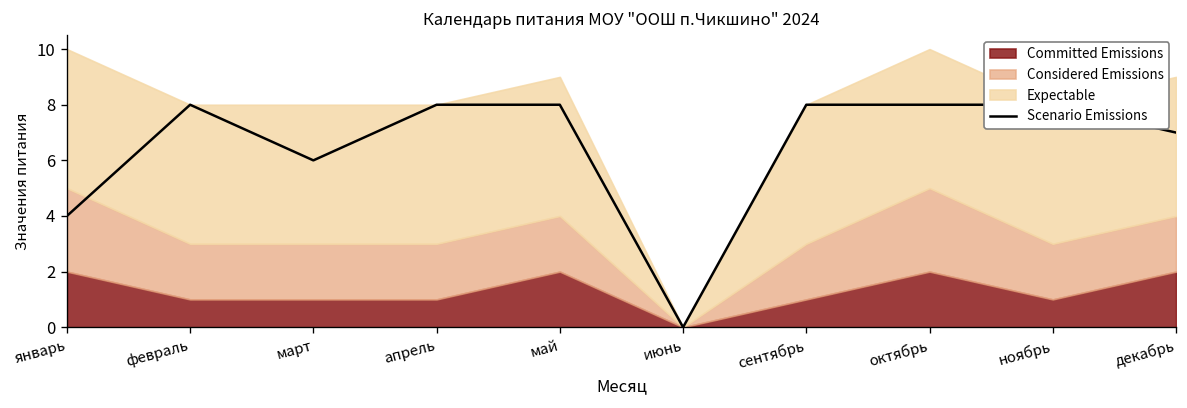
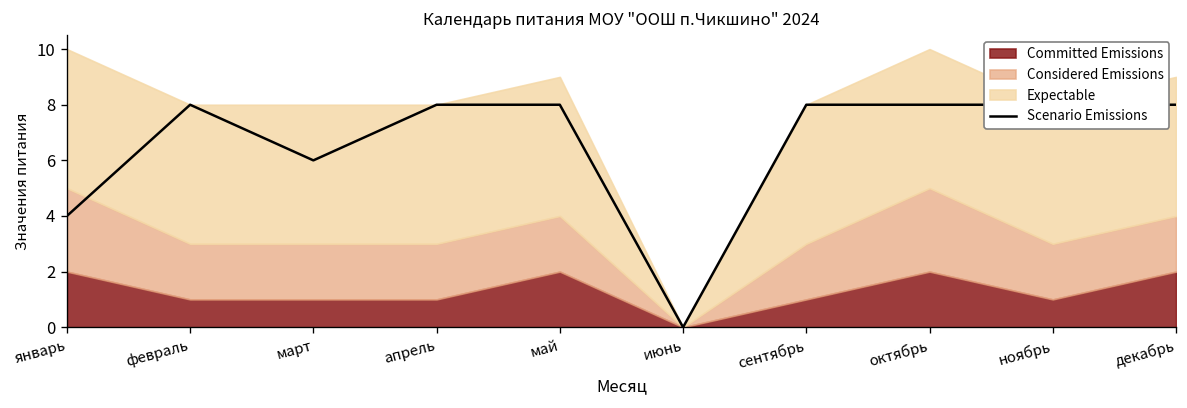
Scenario Emissions, декабрь: 7 -> 8
